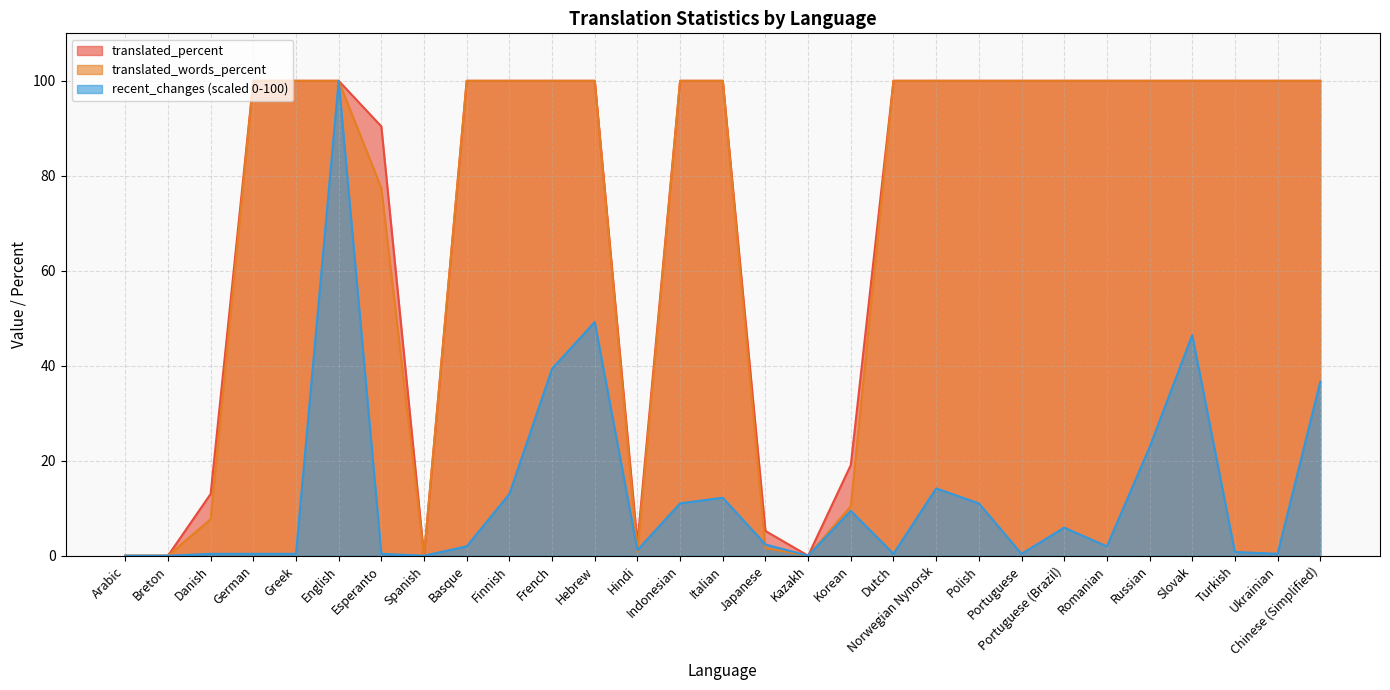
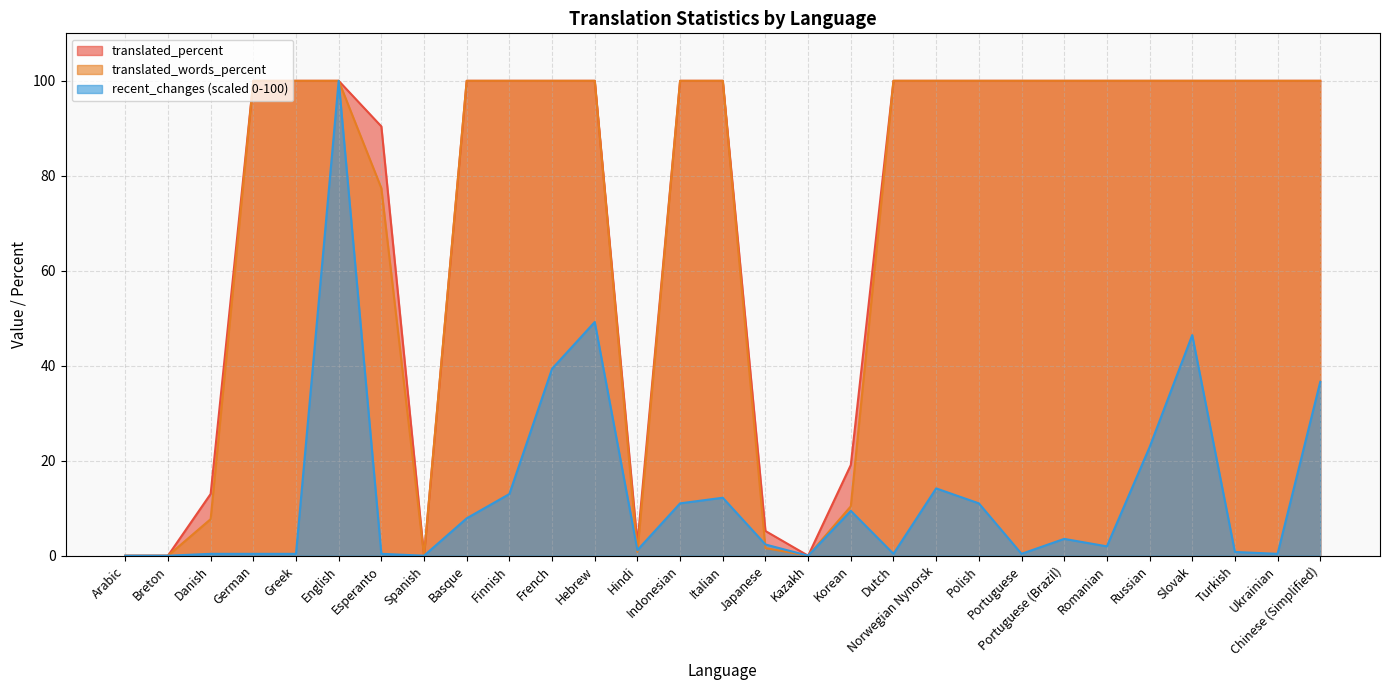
recent_changes (scaled 0-100), Basque: 2 -> 8
recent_changes (scaled 0-100), Portuguese (Brazil): 6 -> 4
